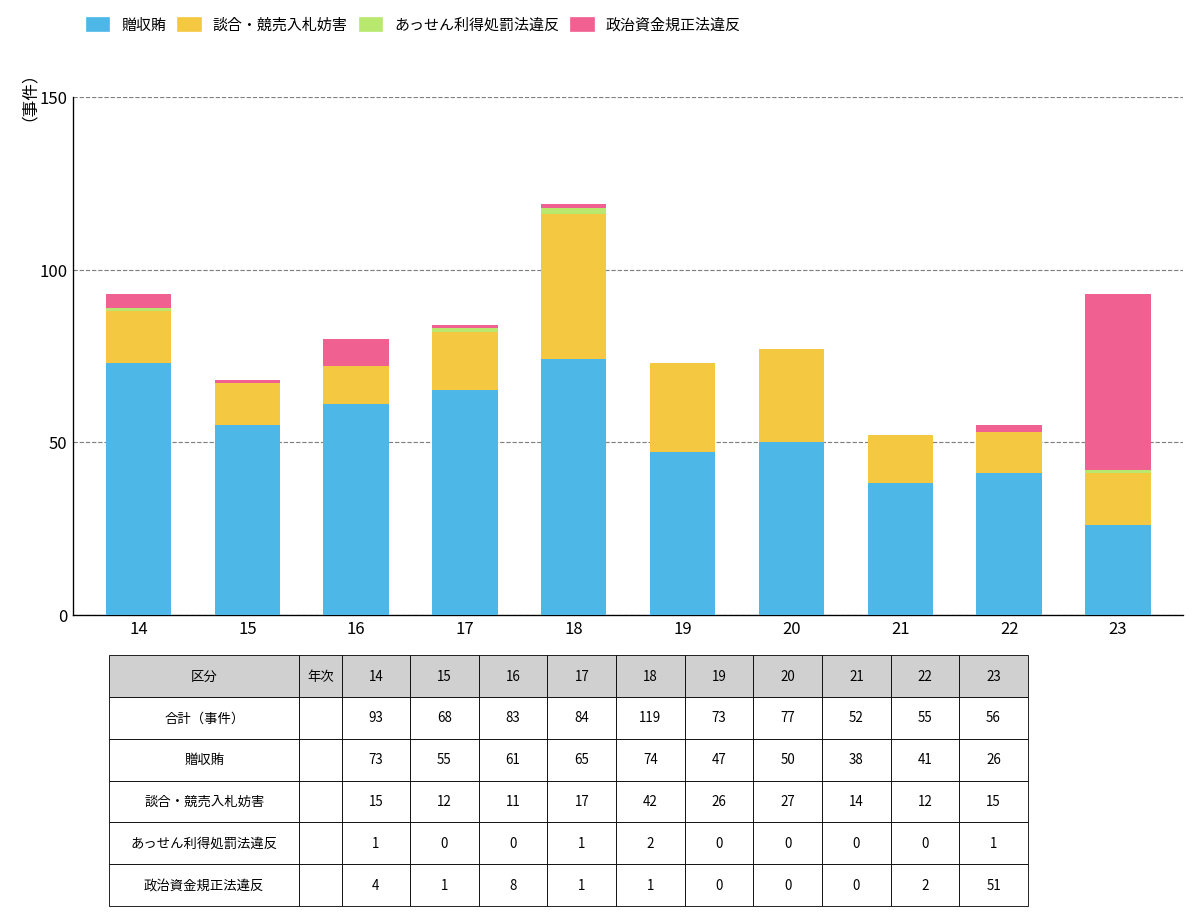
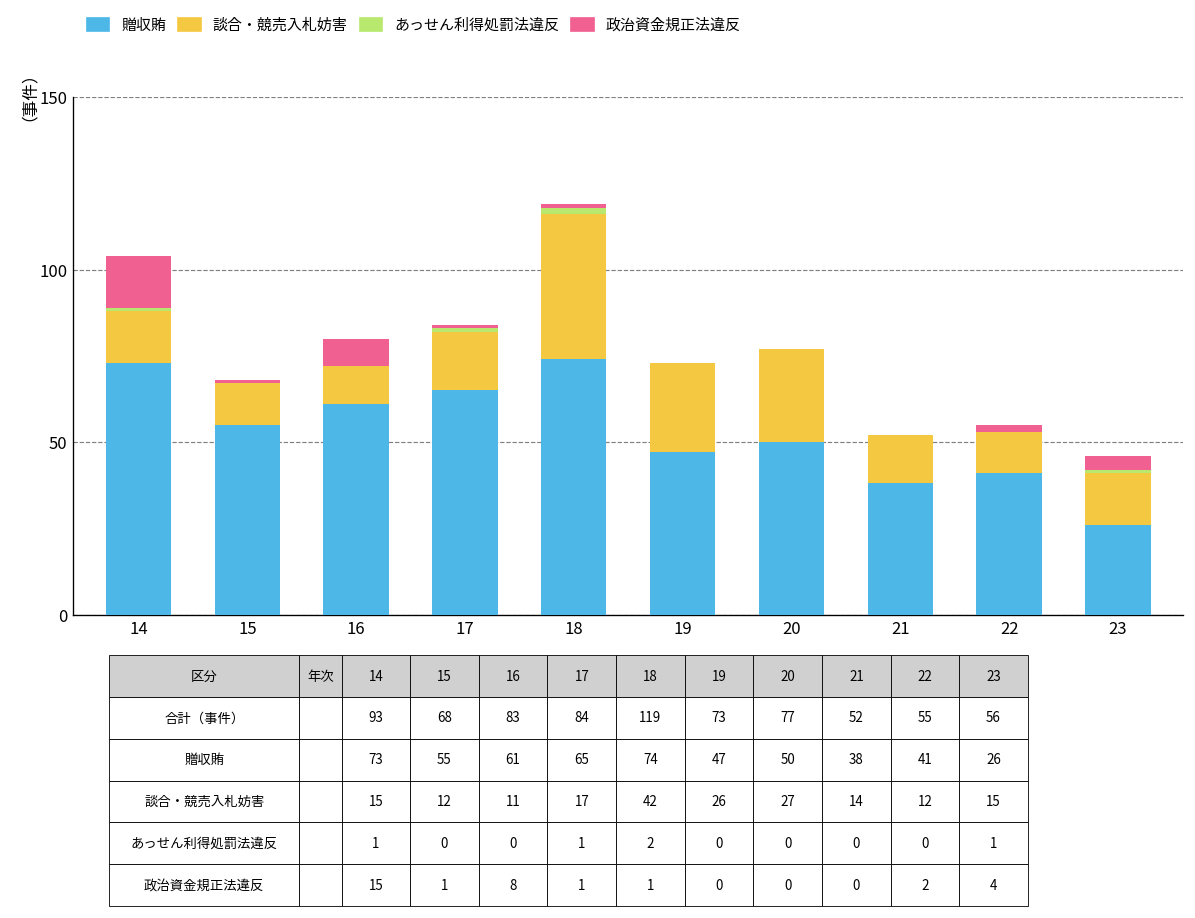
政治資金規正法違反, 14: 4 -> 15
政治資金規正法違反, 23: 51 -> 4
